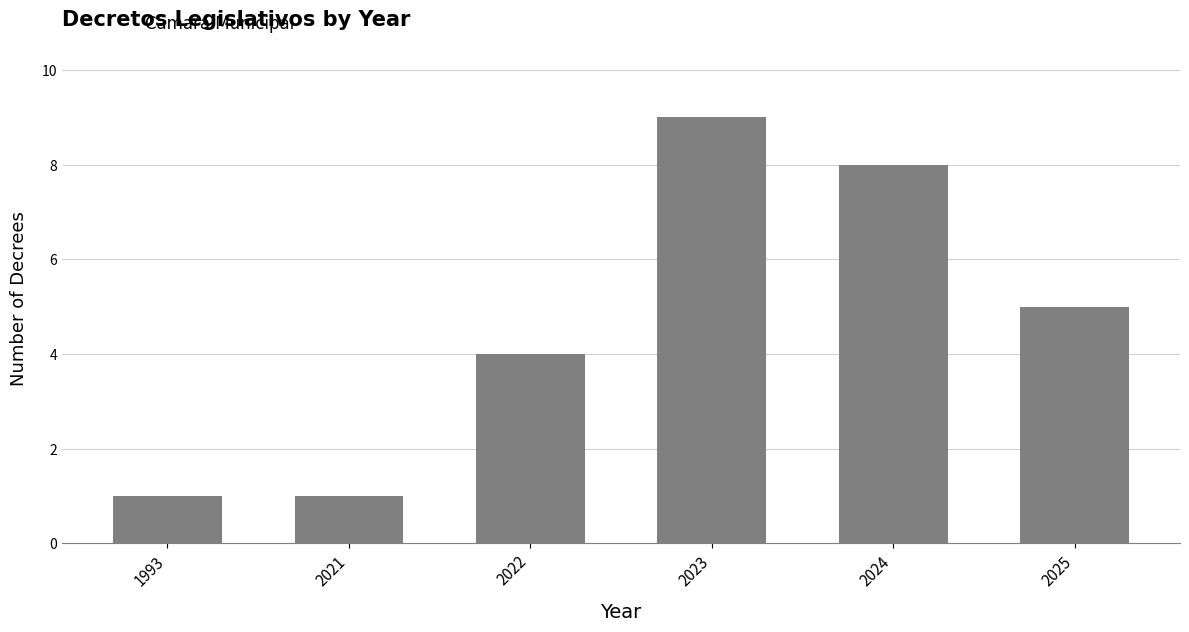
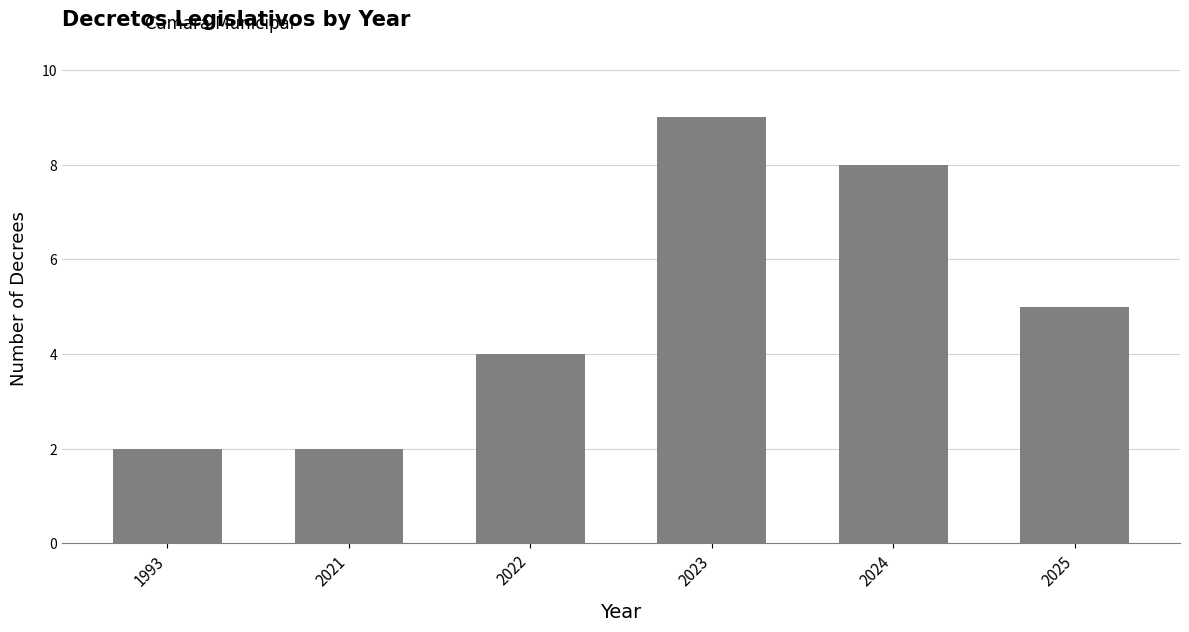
1993: 1 -> 2
2021: 1 -> 2
